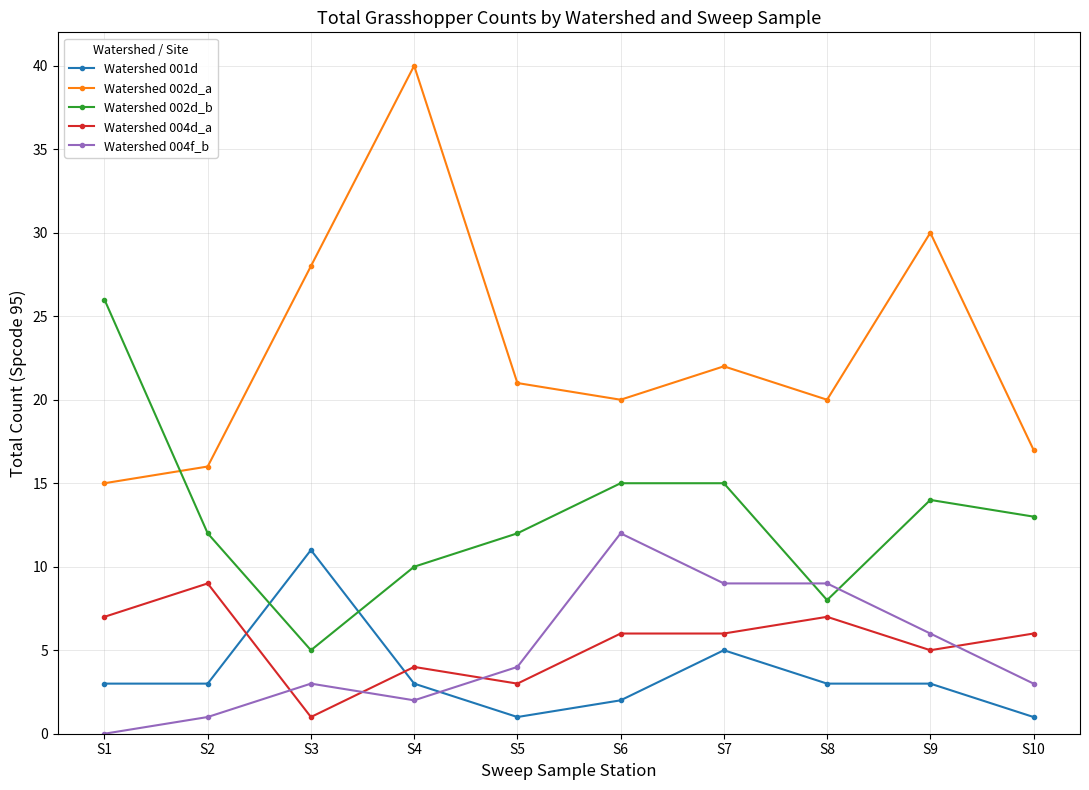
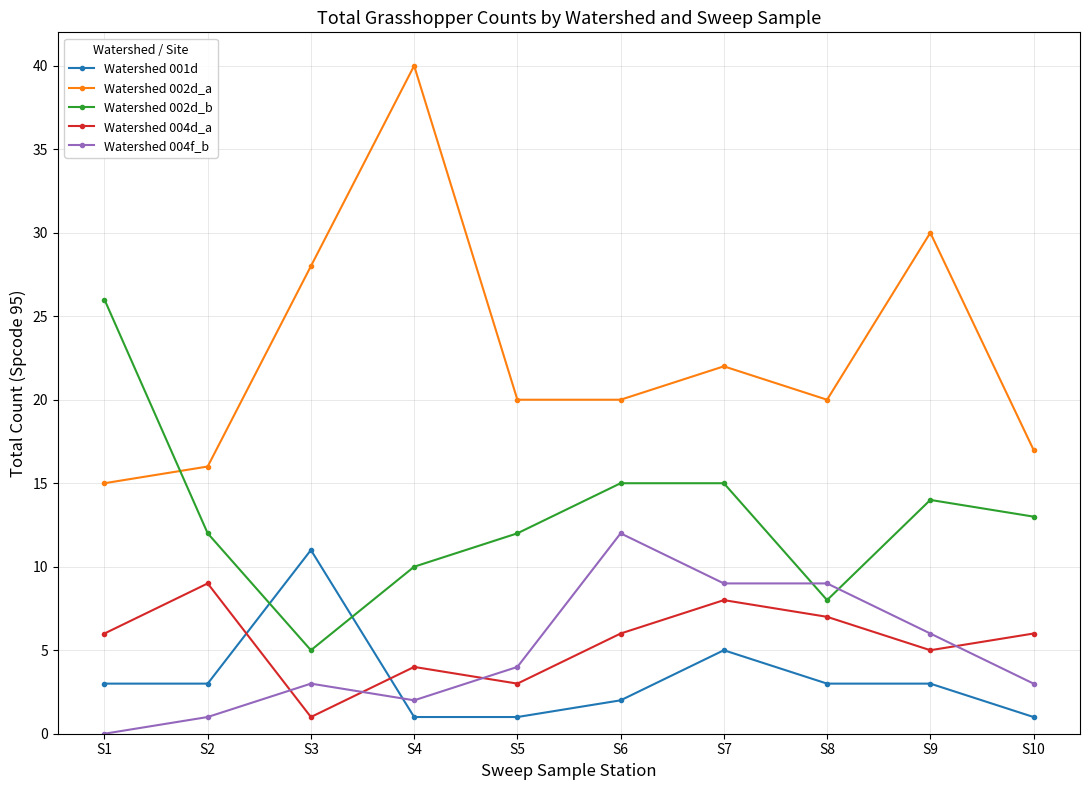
Watershed 004d_a, S1: 7 -> 6
Watershed 001d, S4: 3 -> 1
Watershed 002d_a, S5: 21 -> 20
Watershed 004d_a, S7: 6 -> 8
